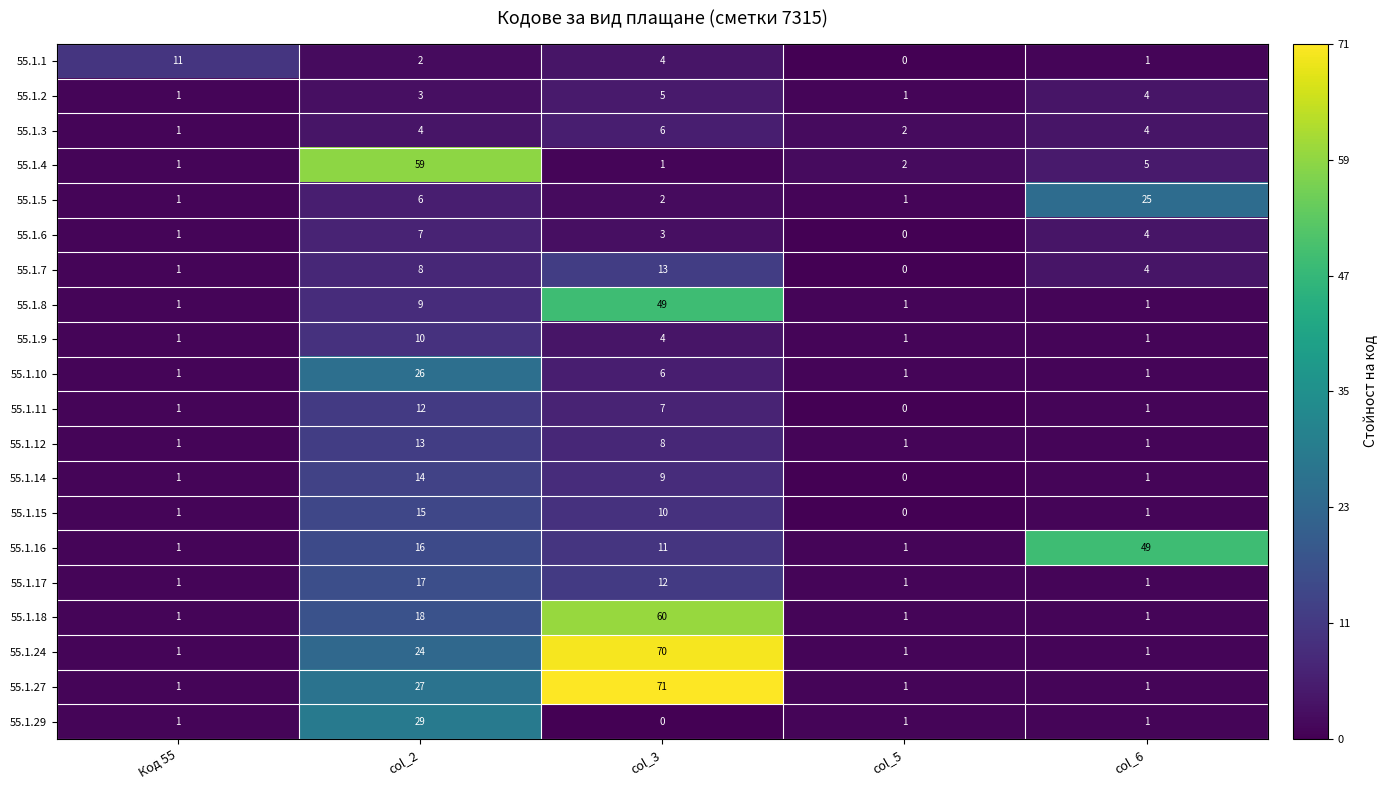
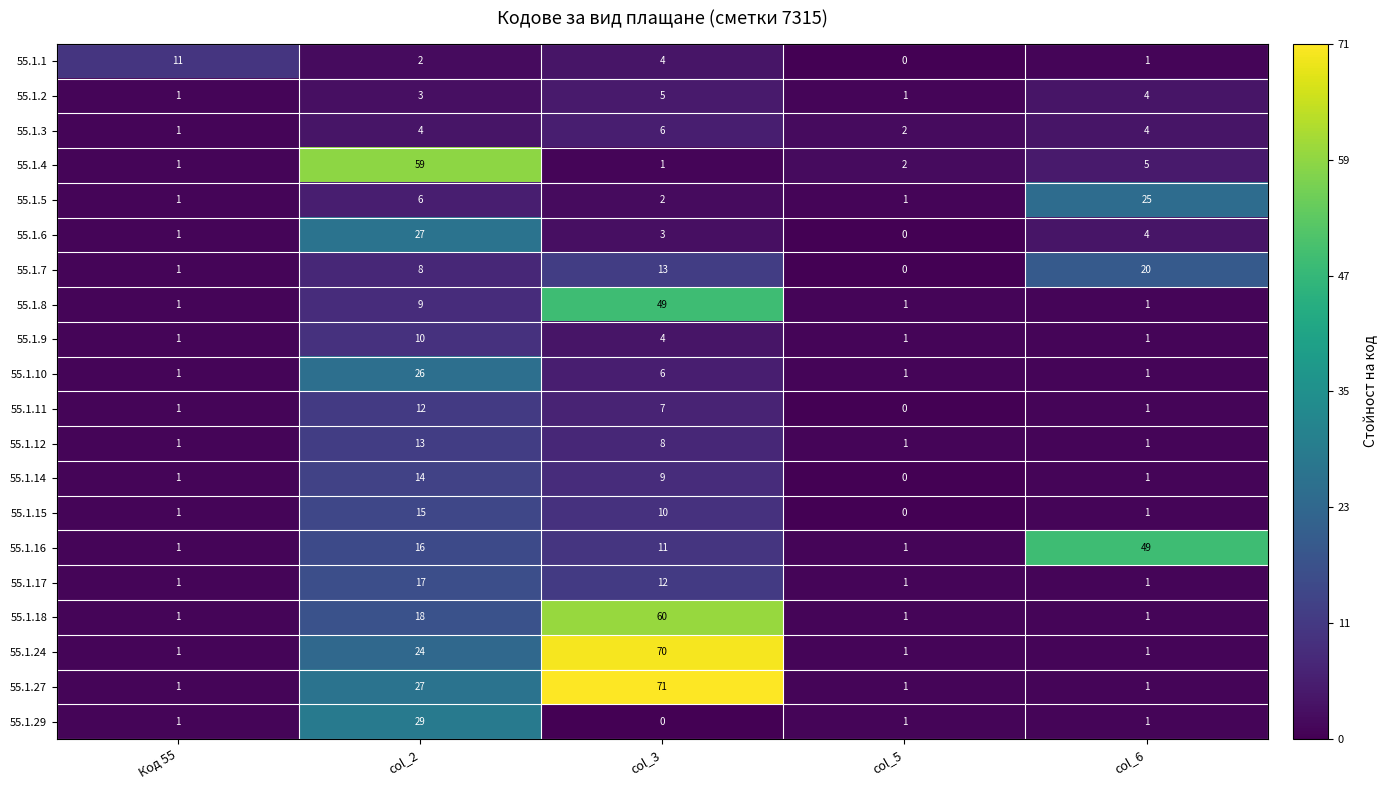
55.1.6, col_2: 7 -> 27
55.1.7, col_6: 4 -> 20
